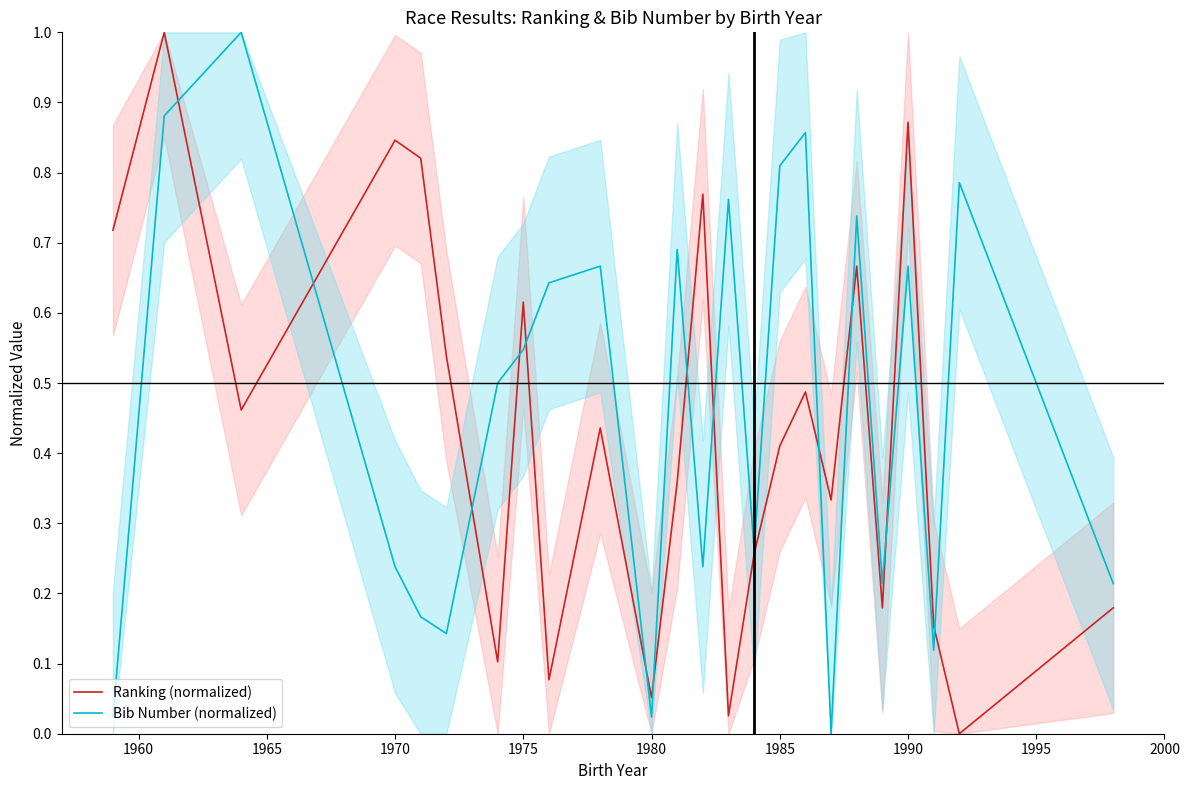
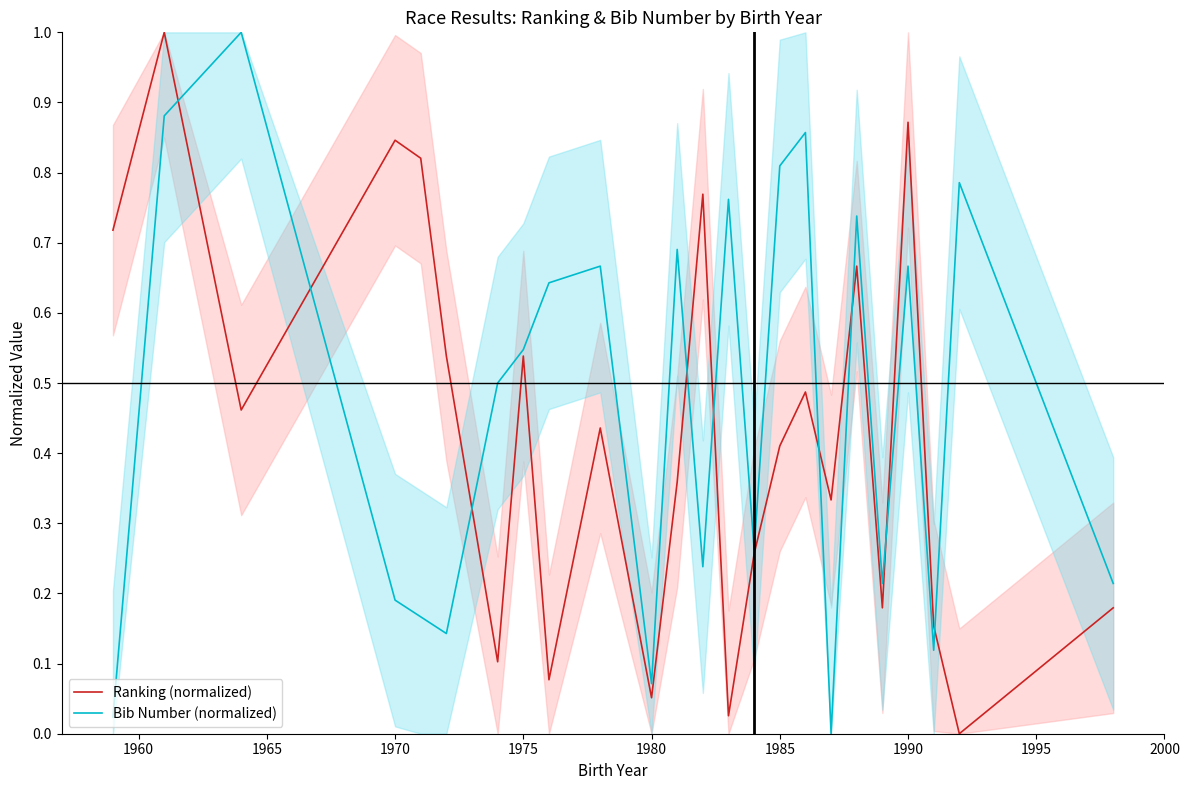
Bib Number (normalized), 1970: 0.24 -> 0.19
Ranking (normalized), 1975: 0.62 -> 0.54
Bib Number (normalized), 1980: 0.02 -> 0.07
